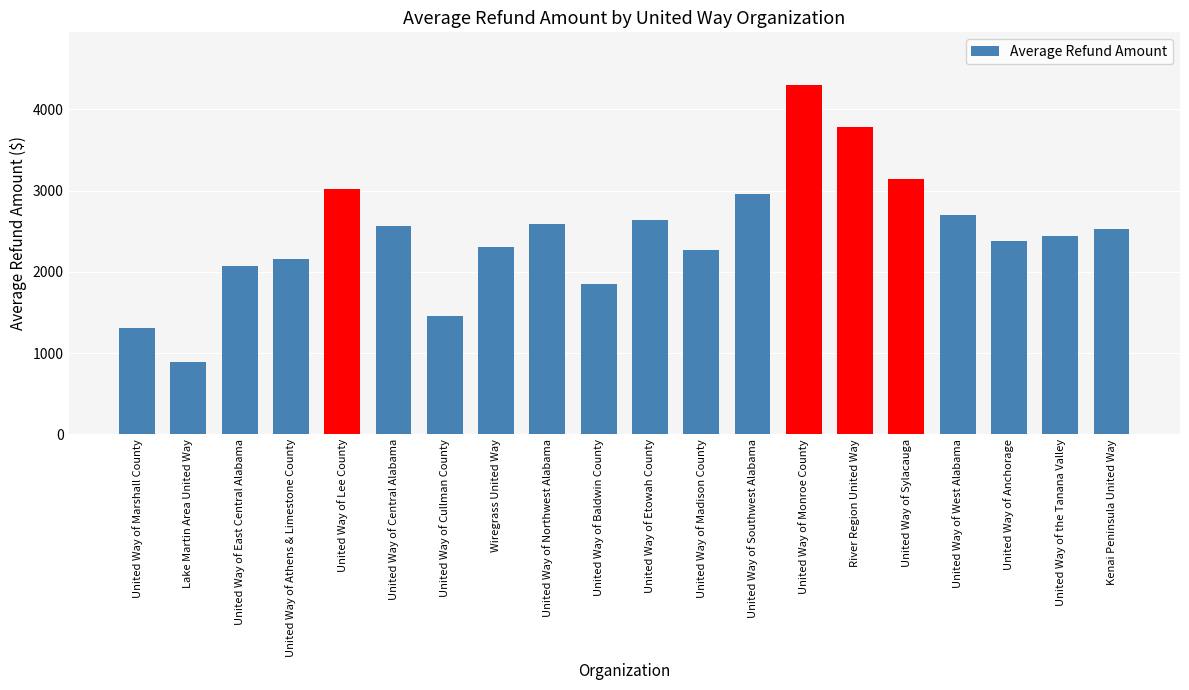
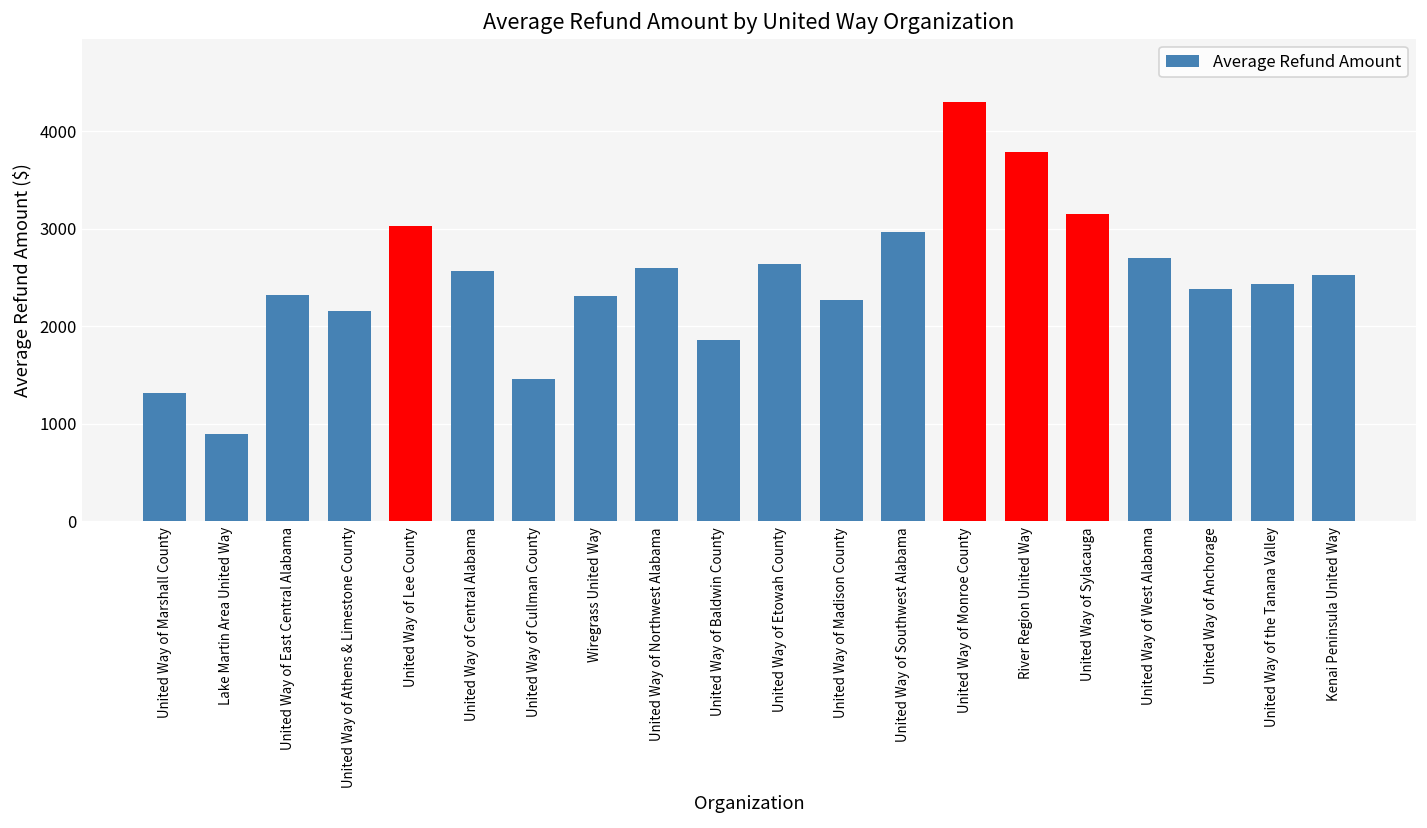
United Way of East Central Alabama: 2100 -> 2300
